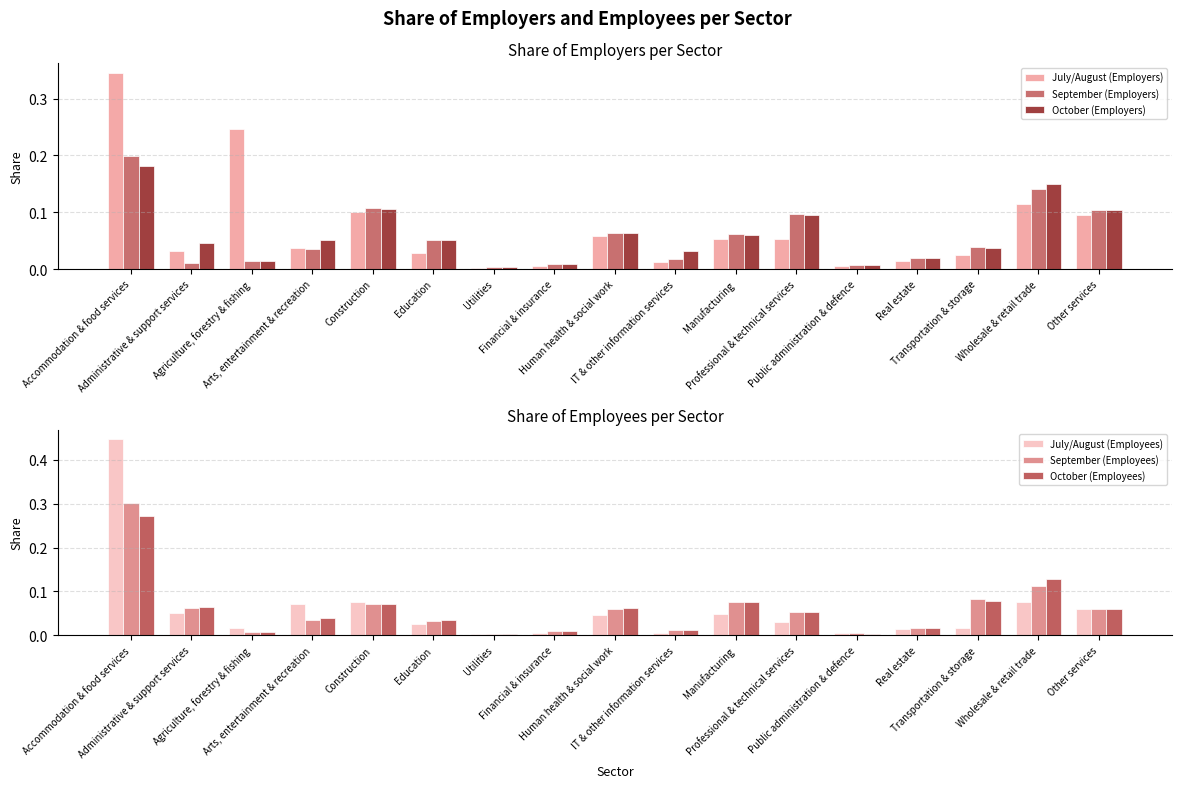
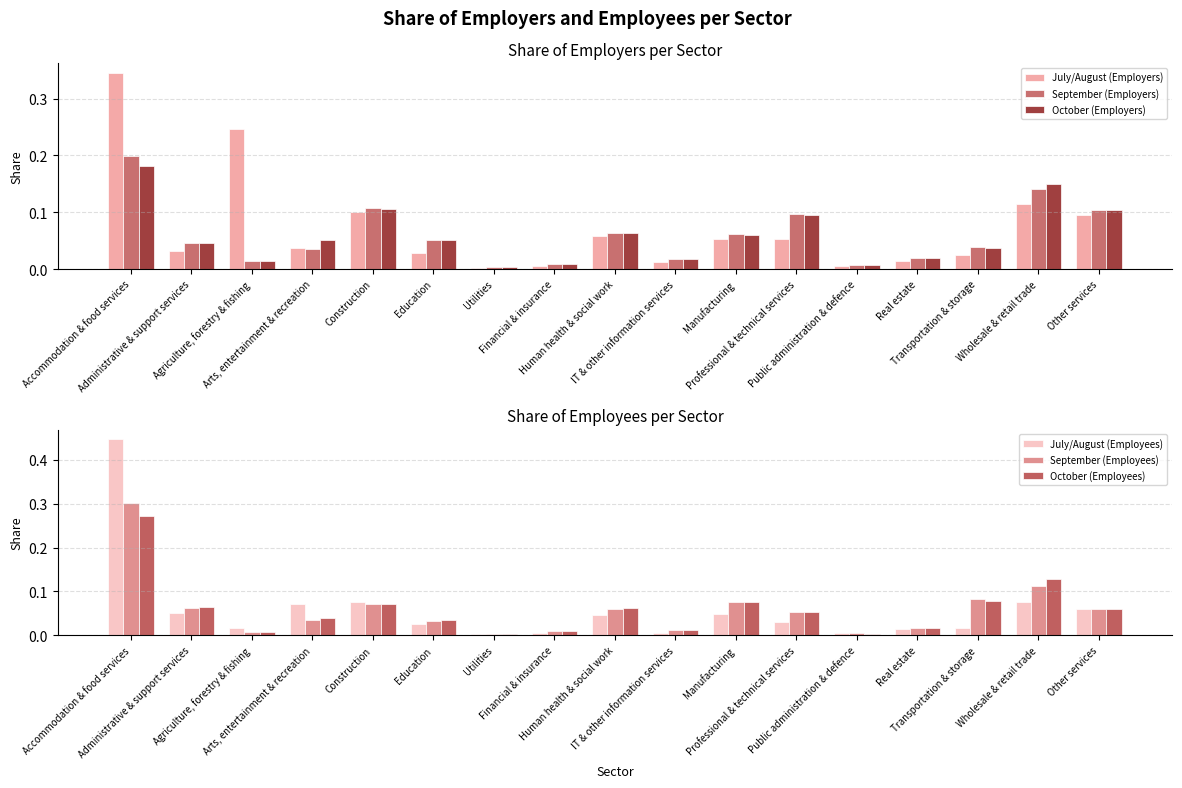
Share of Employers per Sector, September (Employers), Administrative & support services: 0.01 -> 0.05
Share of Employers per Sector, October (Employers), IT & other information services: 0.03 -> 0.02
